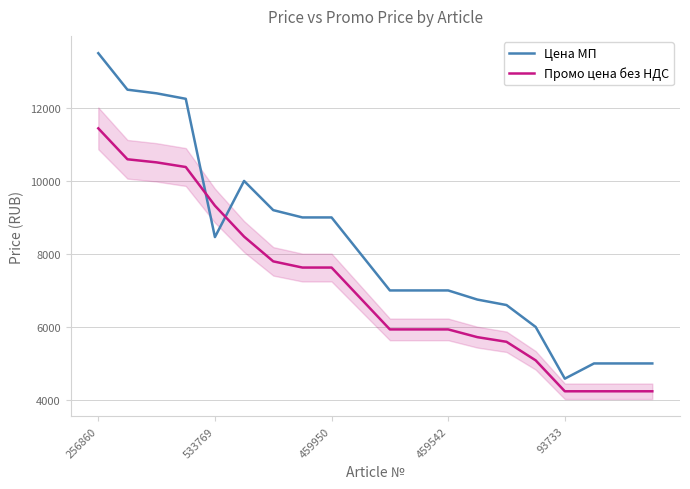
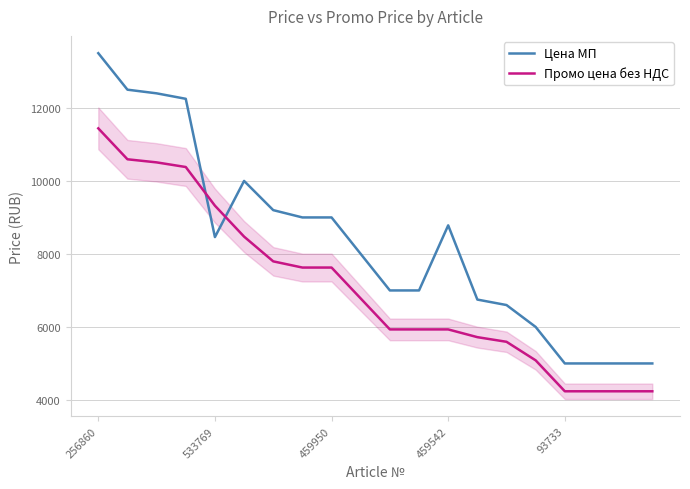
Цена МП, 459542: 7000 -> 8800
Цена МП, 93733: 4600 -> 5000
